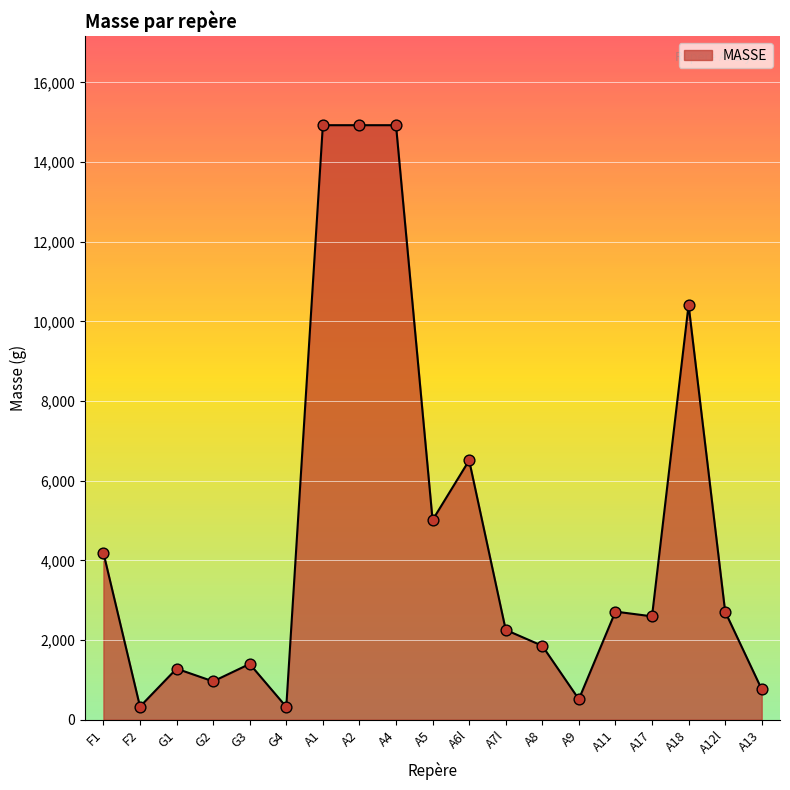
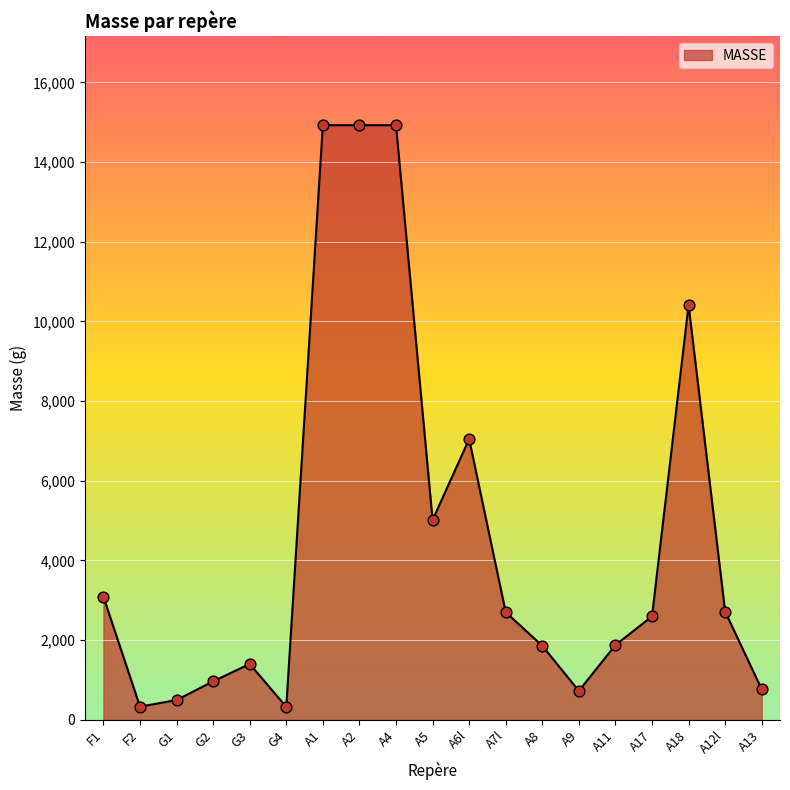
F1: 4,200 -> 3,100
G1: 1,300 -> 500
A6l: 6,500 -> 7,000
A7l: 2,300 -> 2,700
A9: 500 -> 700
A11: 2,700 -> 1,900
